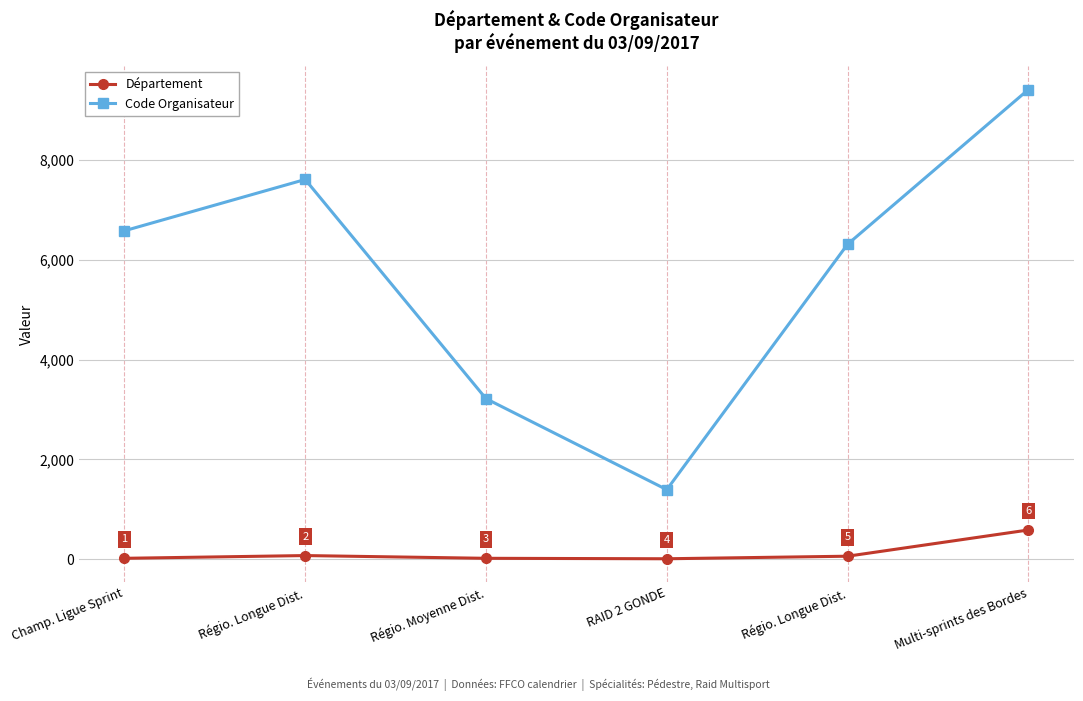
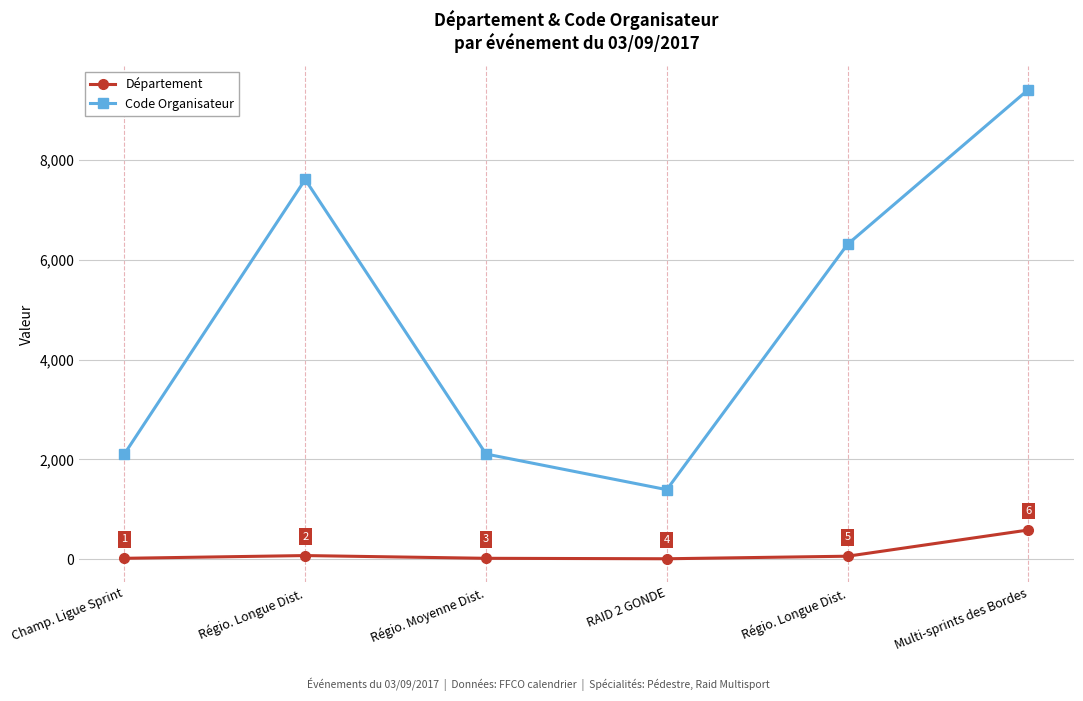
Code Organisateur, Champ. Ligue Sprint: 6,600 -> 2,100
Code Organisateur, Régio. Moyenne Dist.: 3,200 -> 2,100
